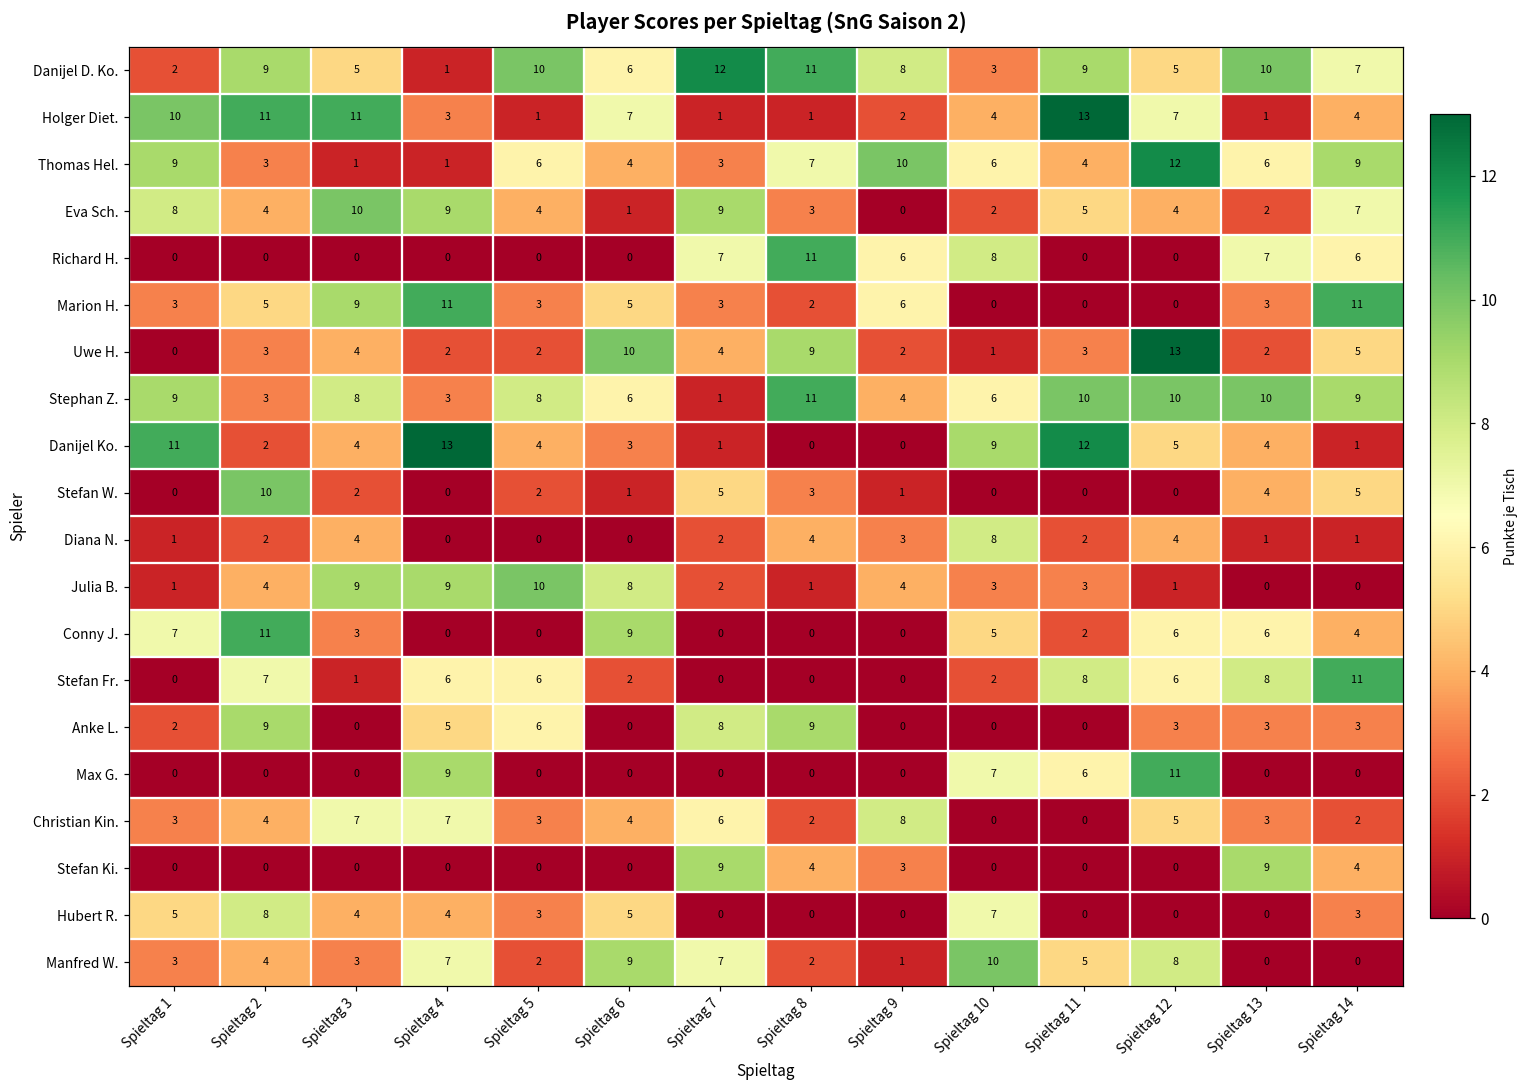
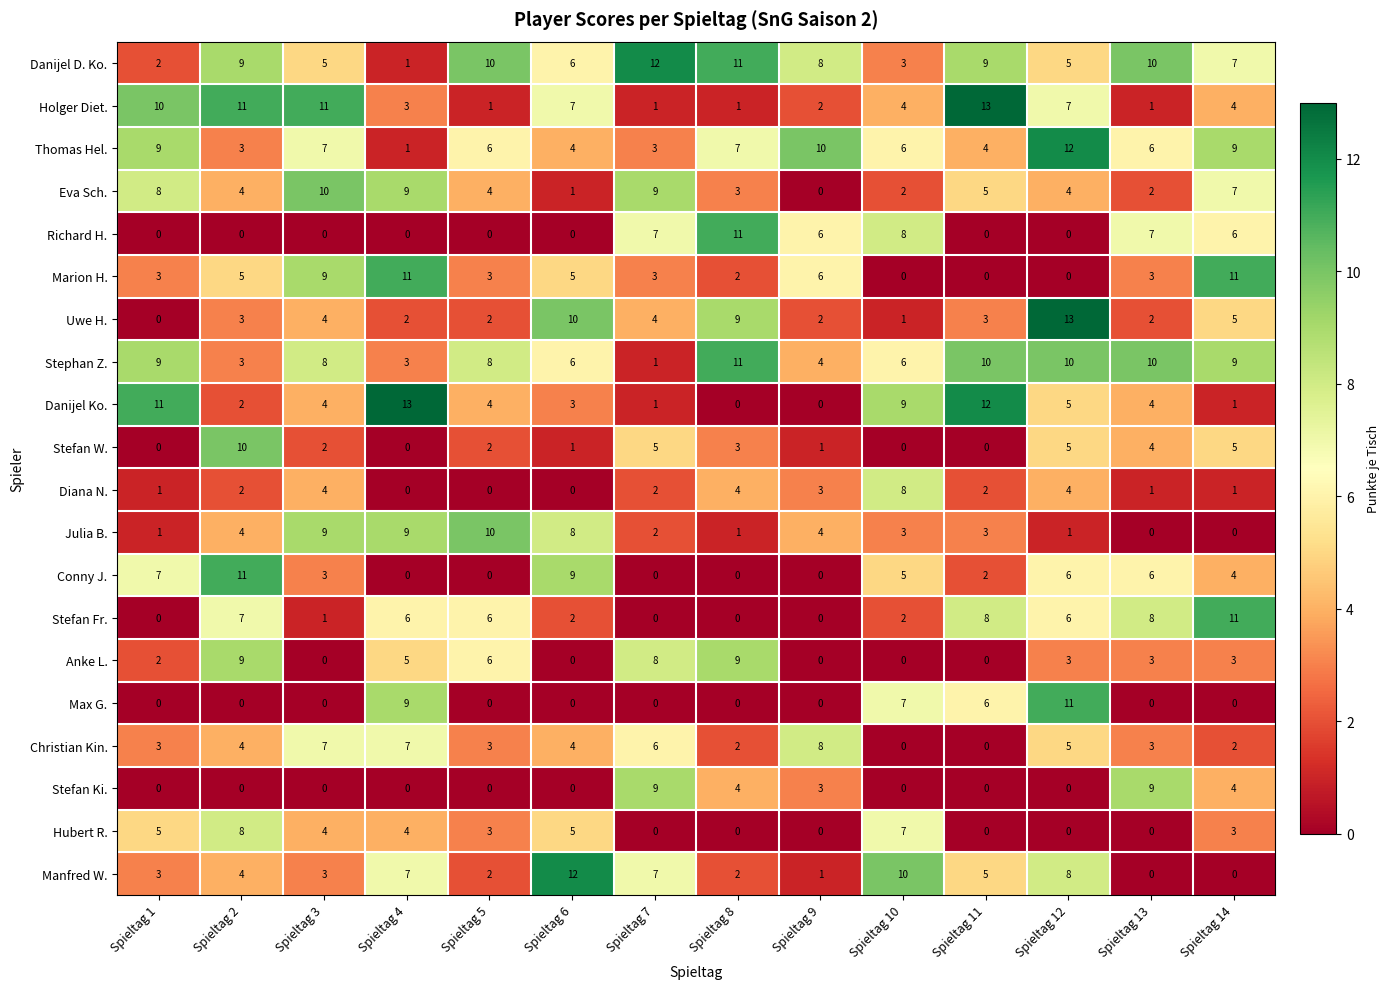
Thomas Hel., Spieltag 3: 1 -> 7
Stefan W., Spieltag 12: 0 -> 5
Manfred W., Spieltag 6: 9 -> 12
